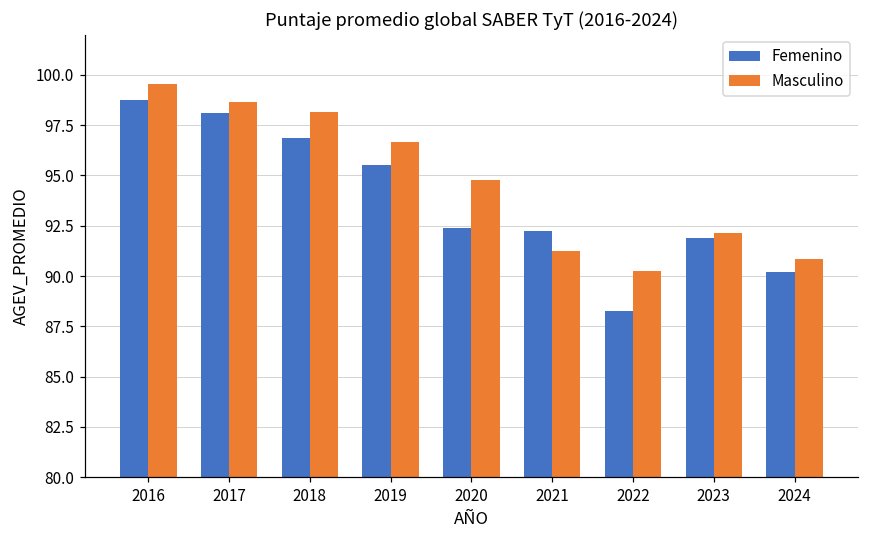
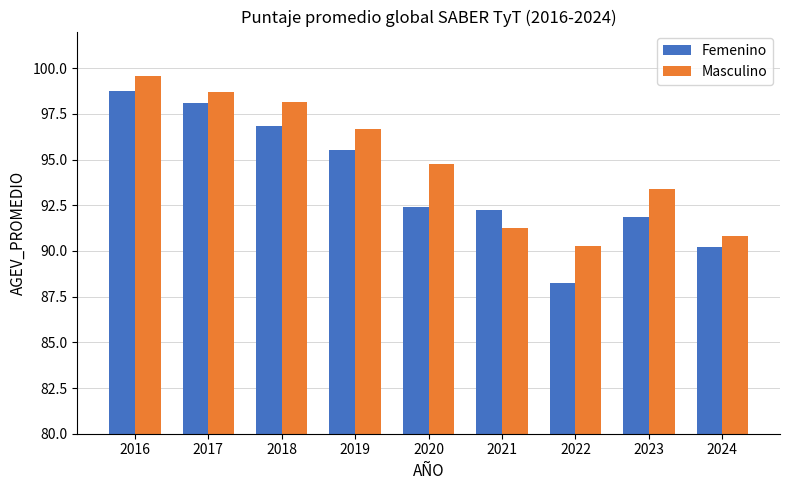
Masculino, 2023: 92.1 -> 93.4
